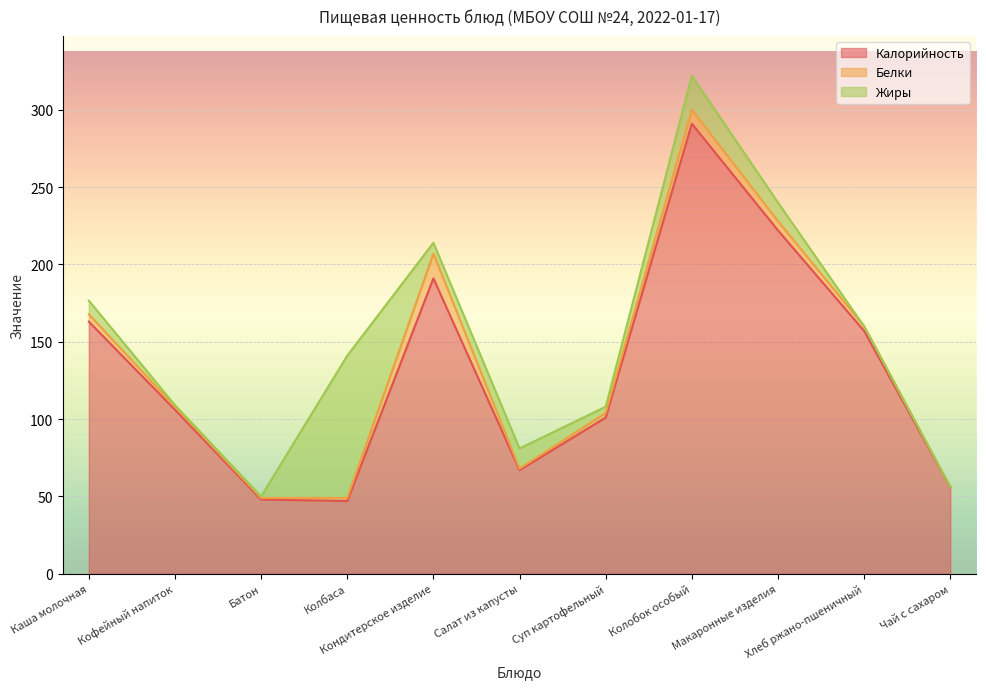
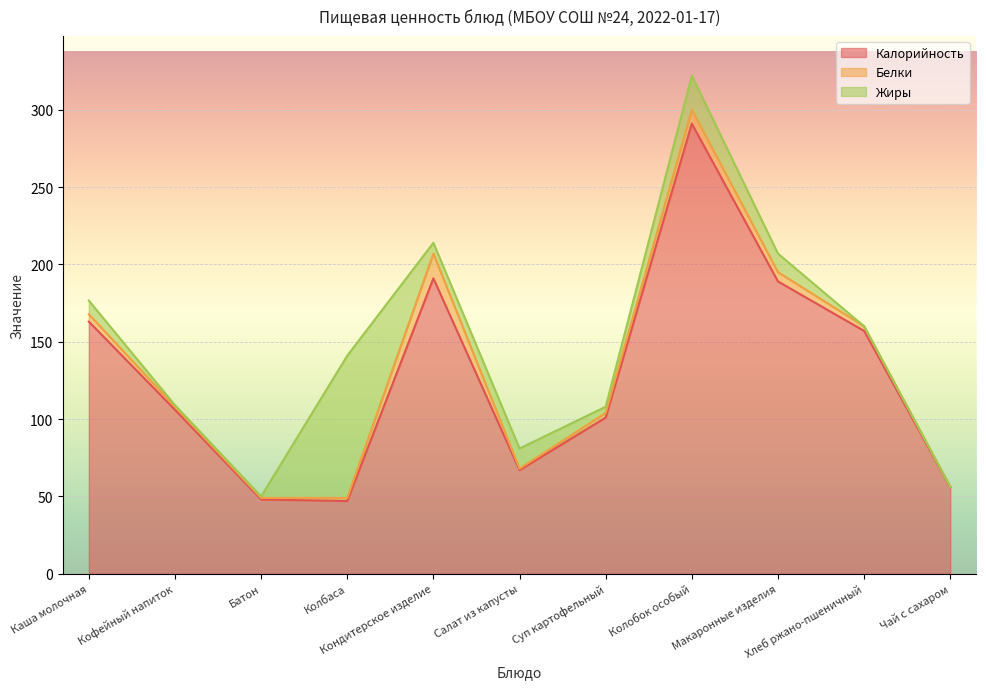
Калорийность, Макаронные изделия: 222 -> 189
